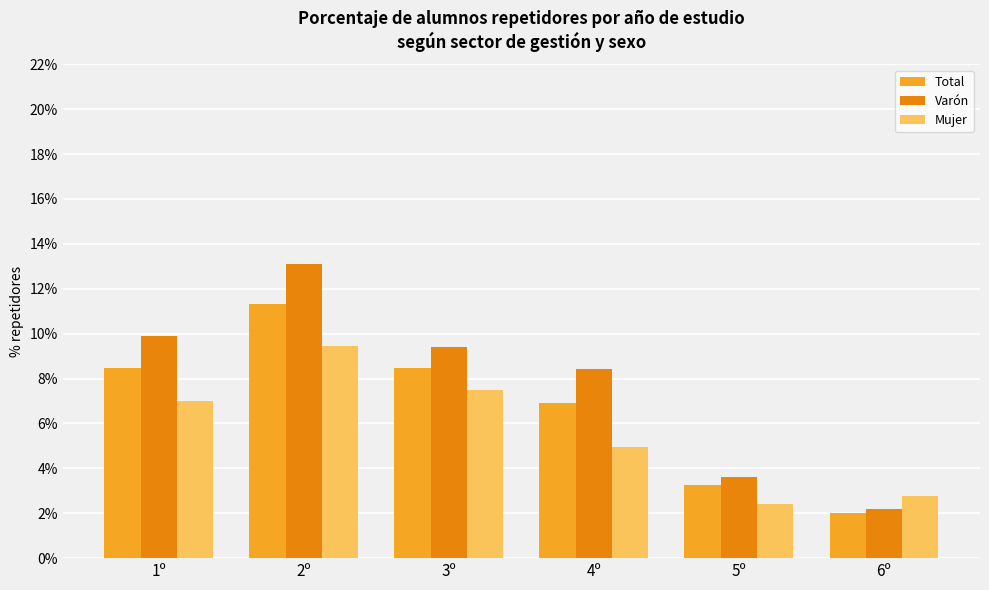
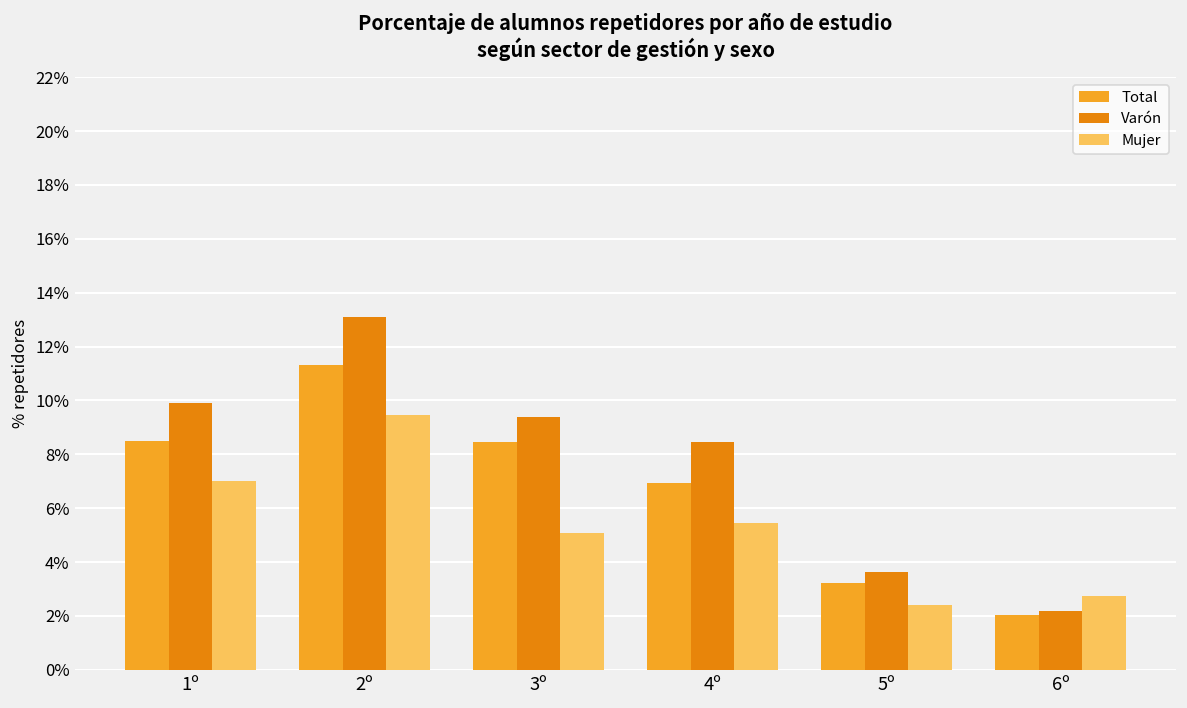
Mujer, 3º: 7.5% -> 5.1%
Mujer, 4º: 4.9% -> 5.5%
